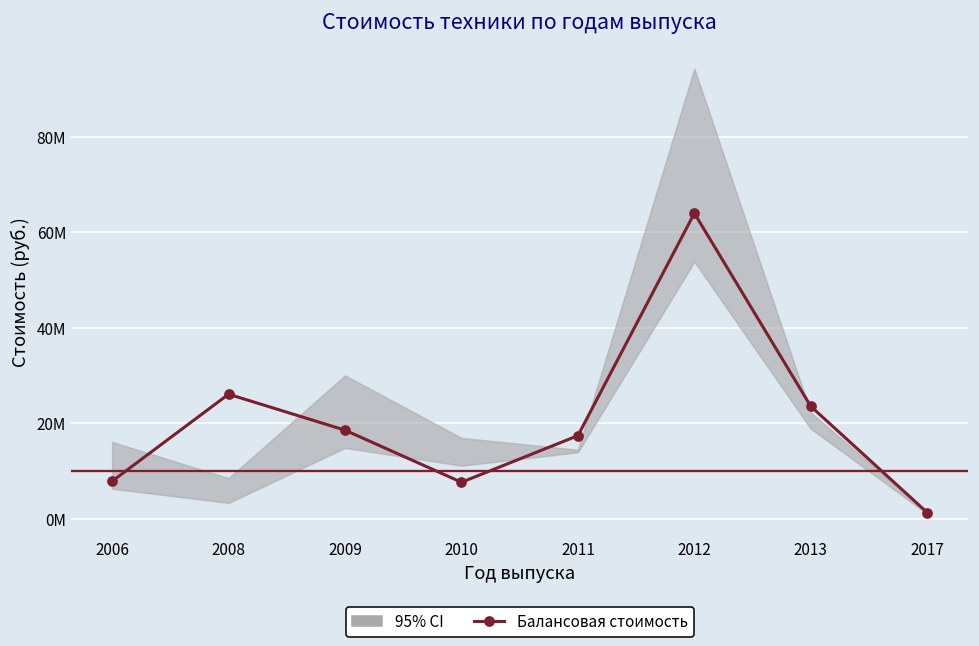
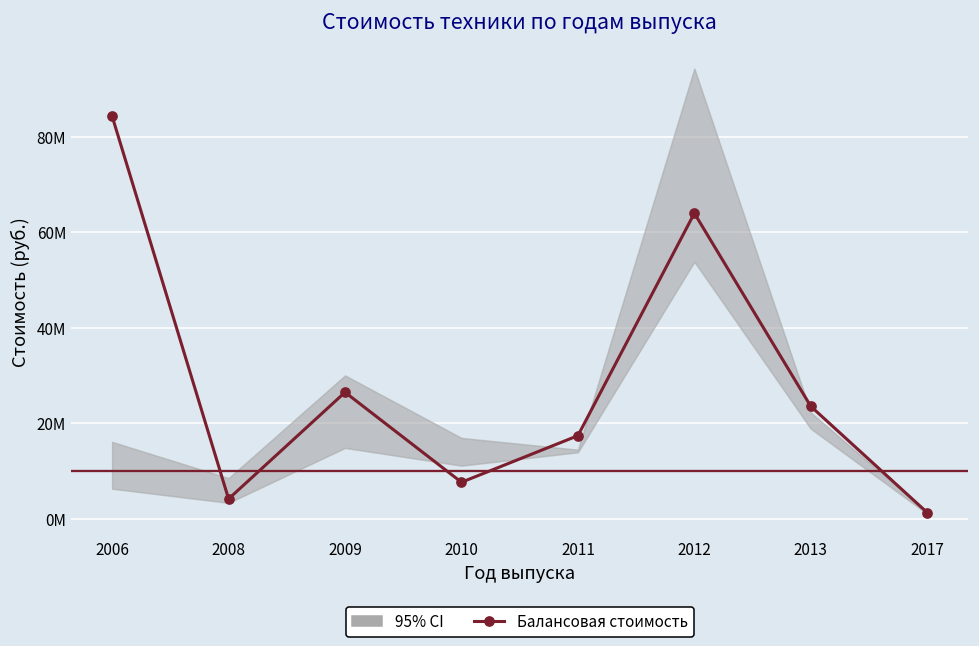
Балансовая стоимость, 2006: 8000000 -> 84000000
Балансовая стоимость, 2008: 26000000 -> 4000000
Балансовая стоимость, 2009: 19000000 -> 26000000
